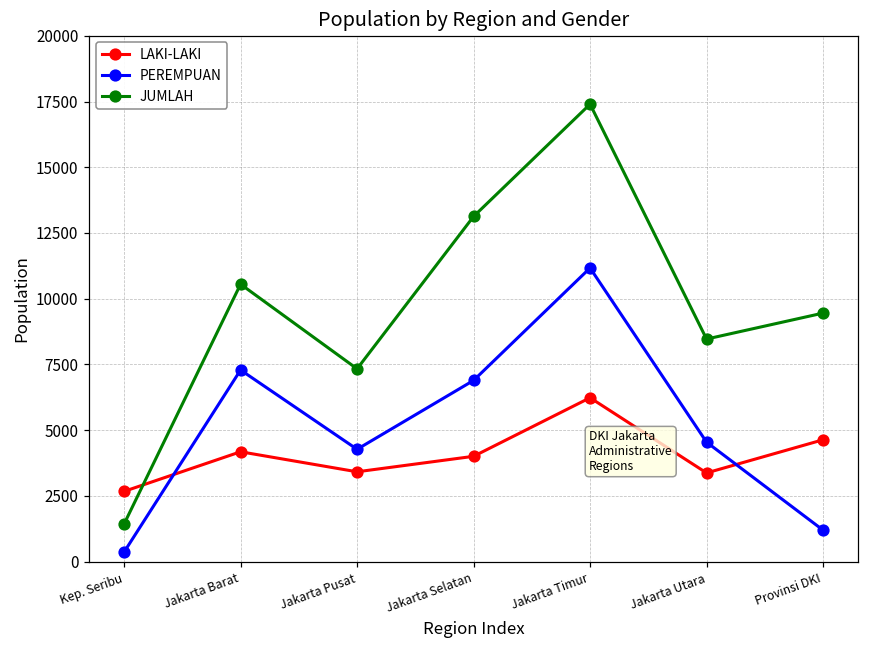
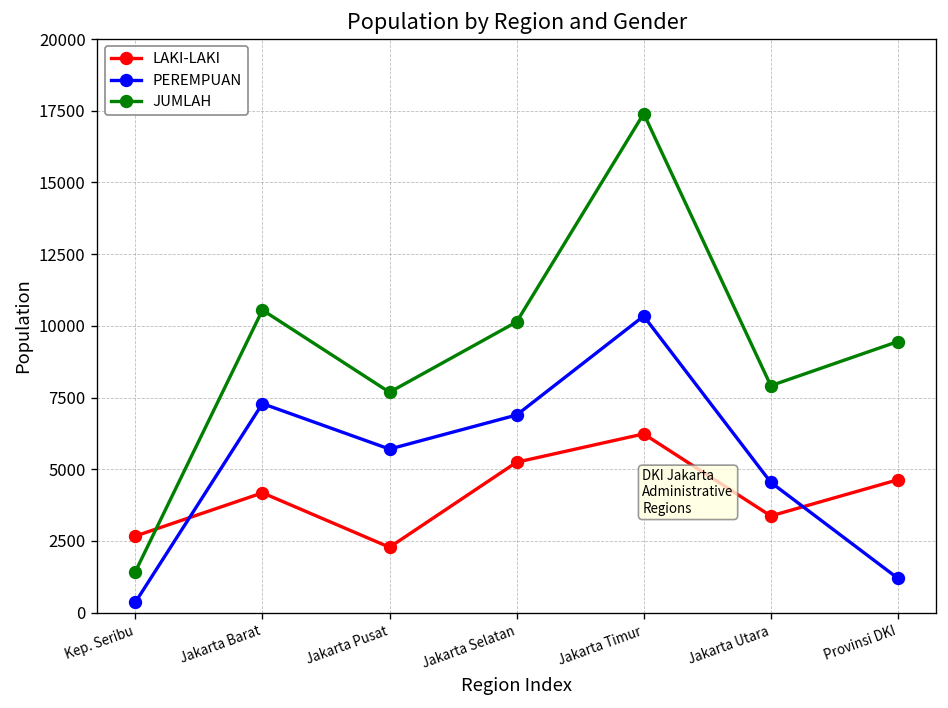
LAKI-LAKI, Jakarta Pusat: 3400 -> 2300
PEREMPUAN, Jakarta Pusat: 4300 -> 5700
JUMLAH, Jakarta Pusat: 7300 -> 7700
LAKI-LAKI, Jakarta Selatan: 4000 -> 5200
JUMLAH, Jakarta Selatan: 13100 -> 10100
PEREMPUAN, Jakarta Timur: 11200 -> 10300
JUMLAH, Jakarta Utara: 8500 -> 7900
